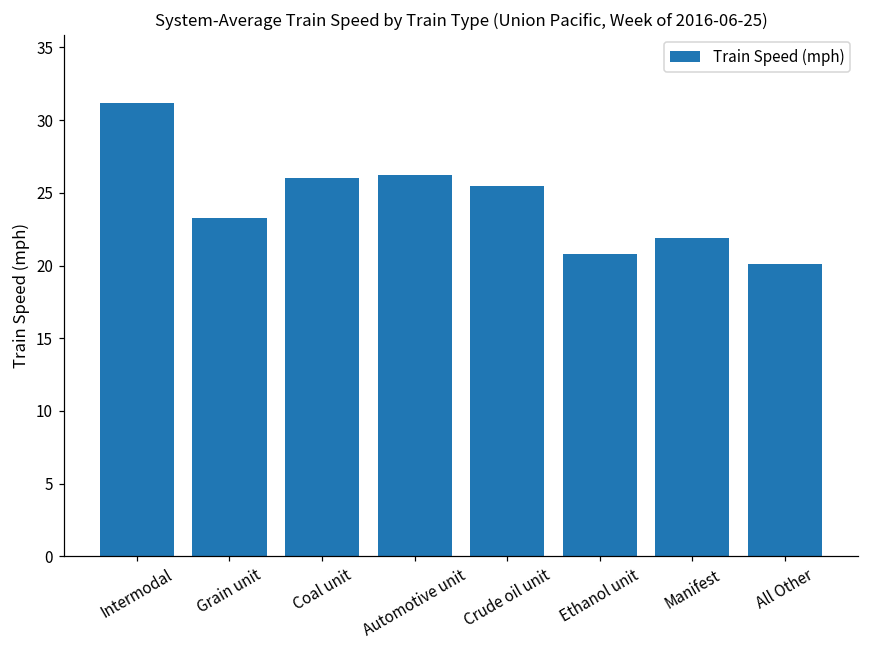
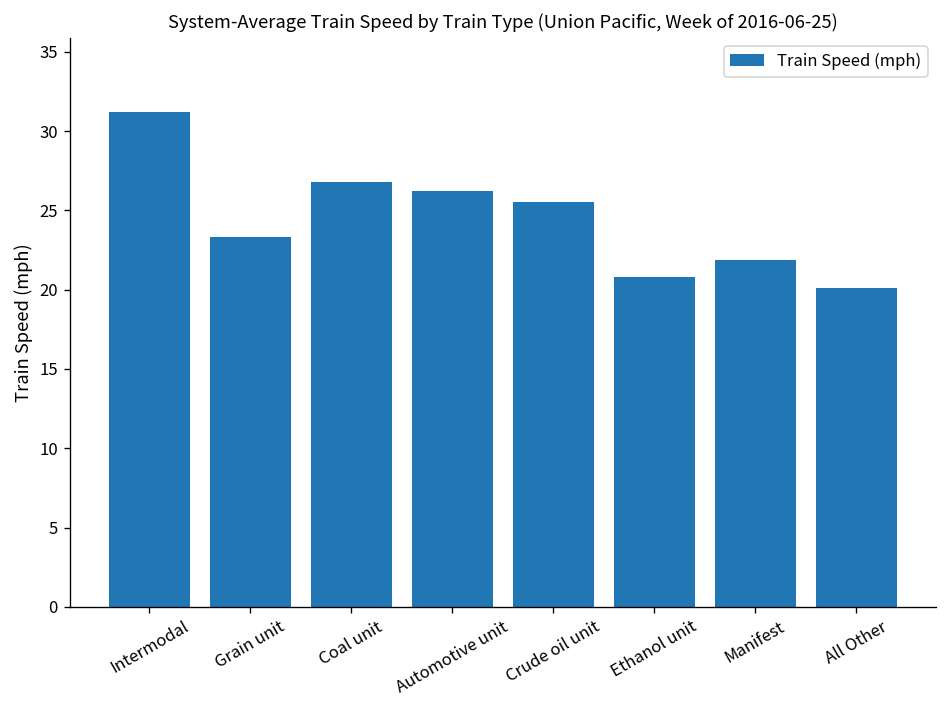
Coal unit: 26.0 -> 26.8
